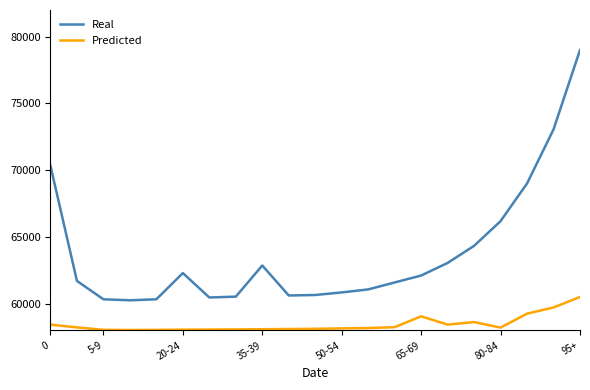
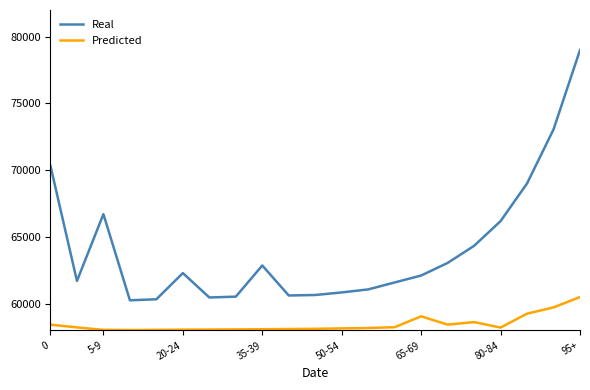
Real, 5-9: 60300 -> 66700
